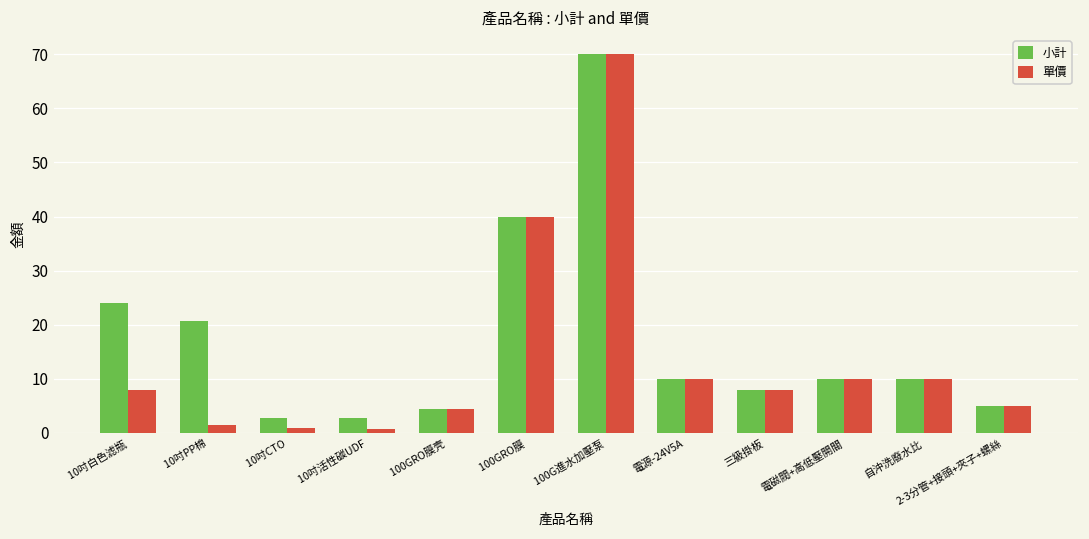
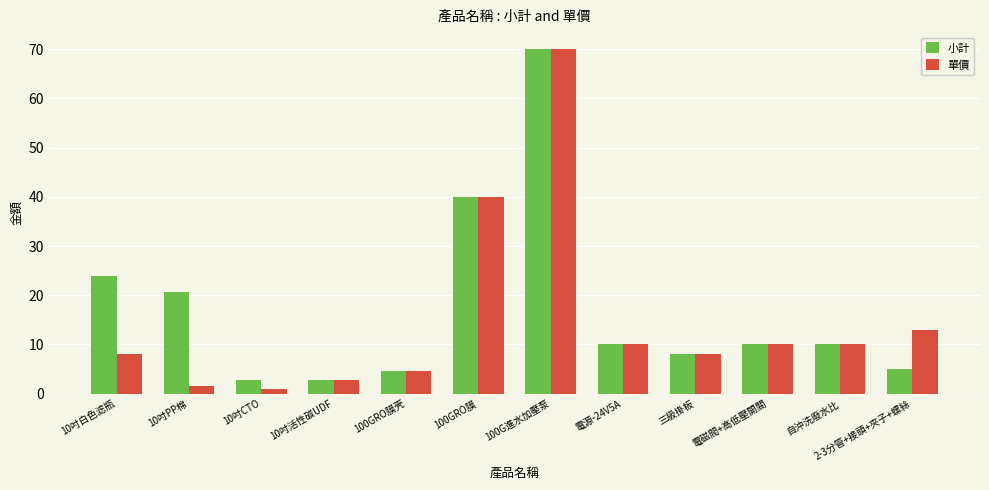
單價, 10吋活性碳UDF: 1 -> 3
單價, 2-3分管+接頭+夾子+螺絲: 5 -> 13
